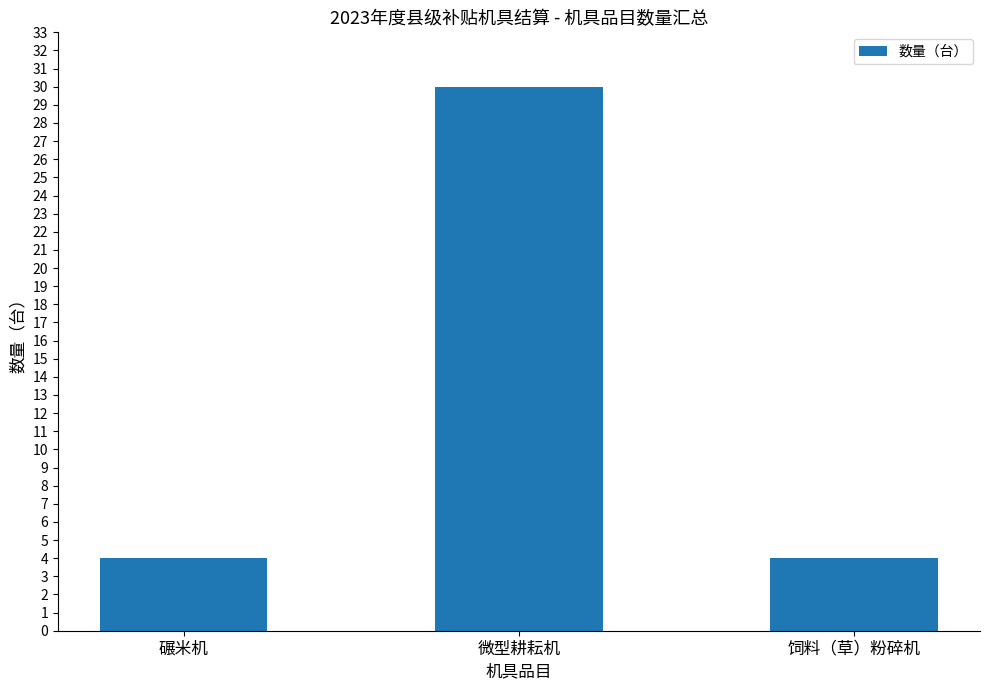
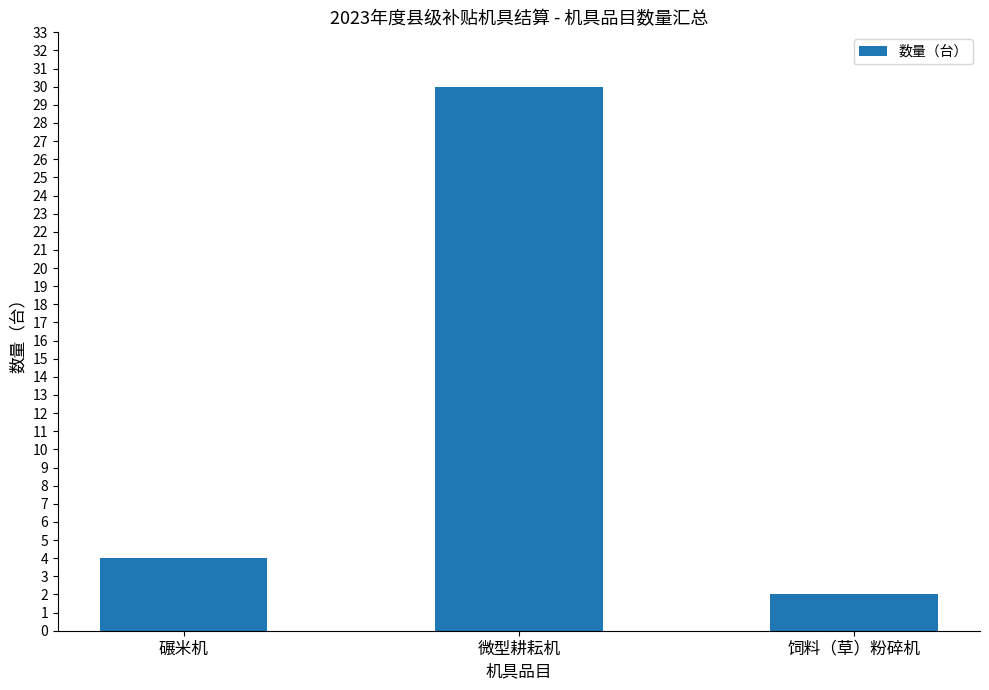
饲料（草）粉碎机: 4 -> 2
